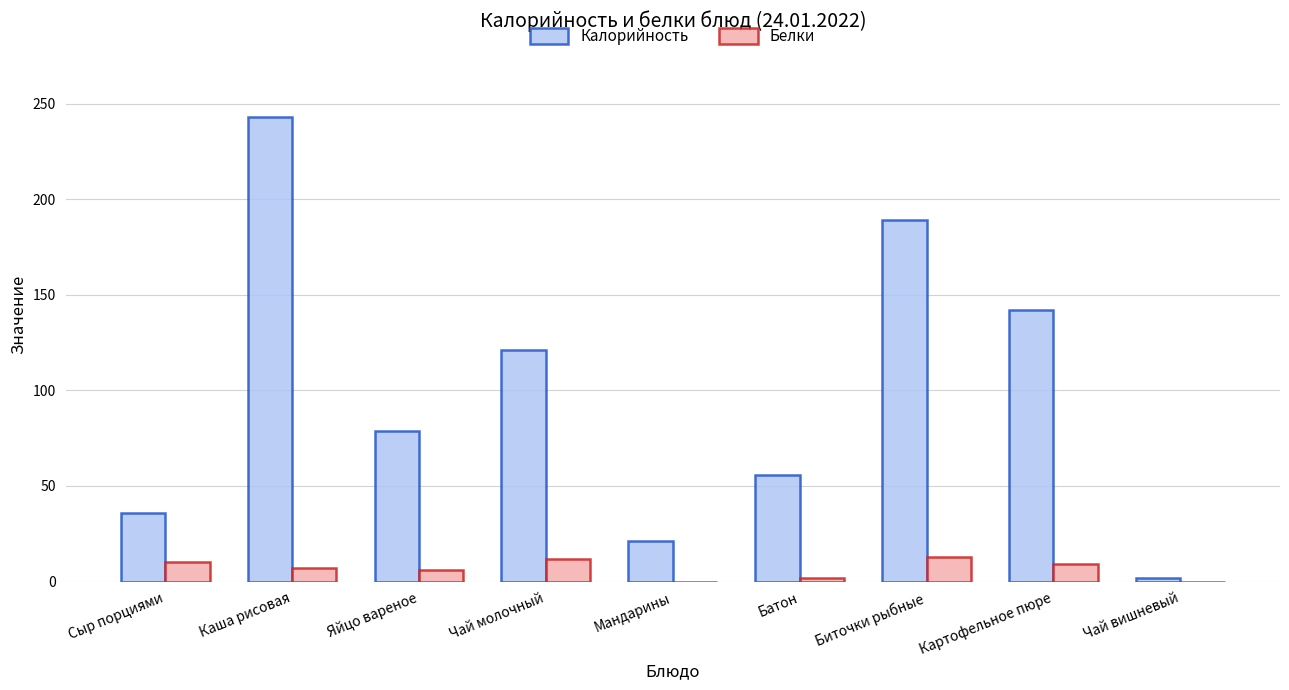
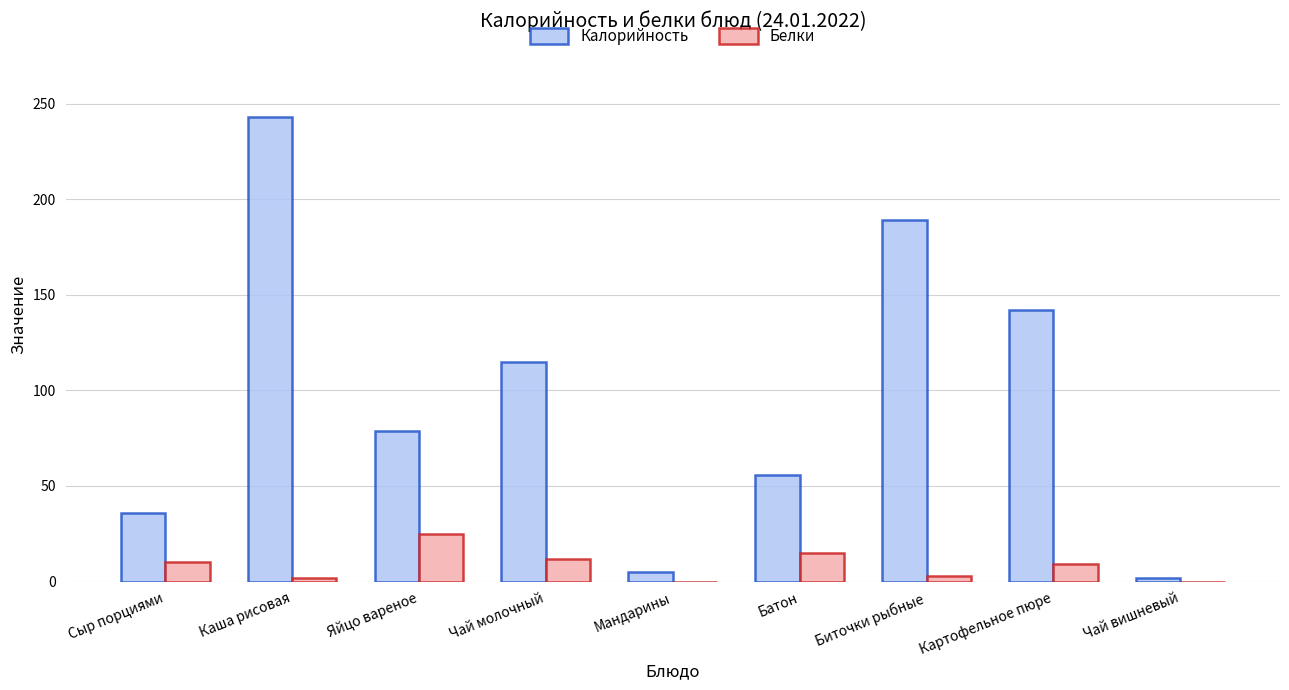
Белки, Каша рисовая: 7 -> 2
Белки, Яйцо вареное: 6 -> 25
Калорийность, Чай молочный: 121 -> 115
Калорийность, Мандарины: 21 -> 5
Белки, Батон: 2 -> 15
Белки, Биточки рыбные: 13 -> 3
